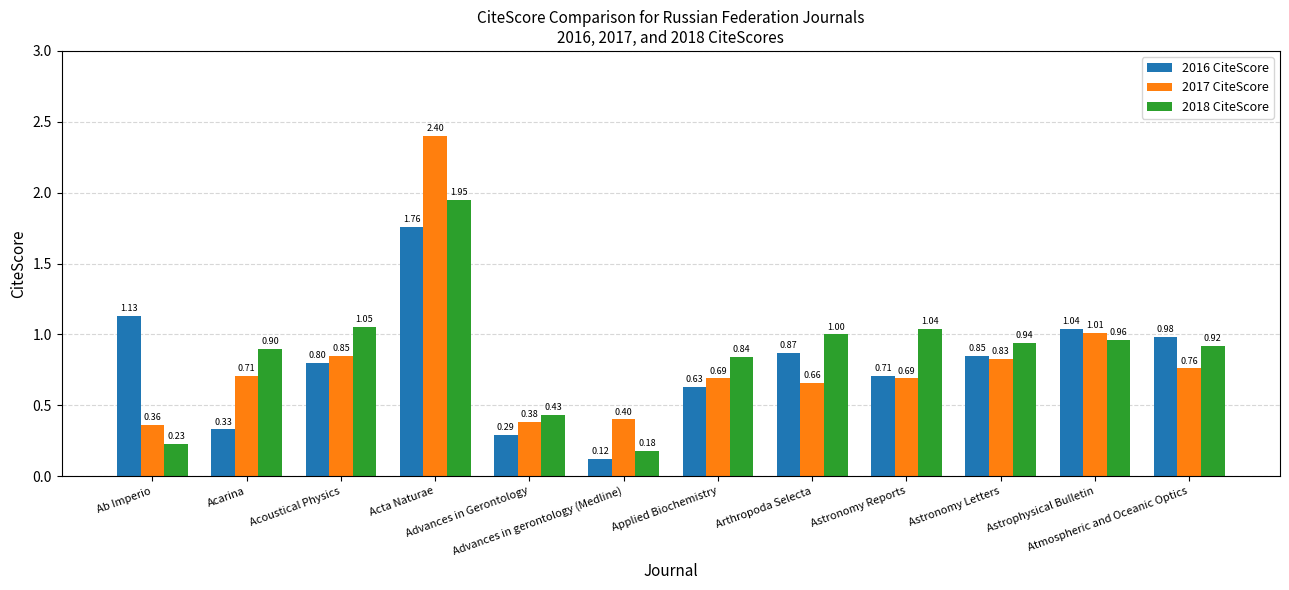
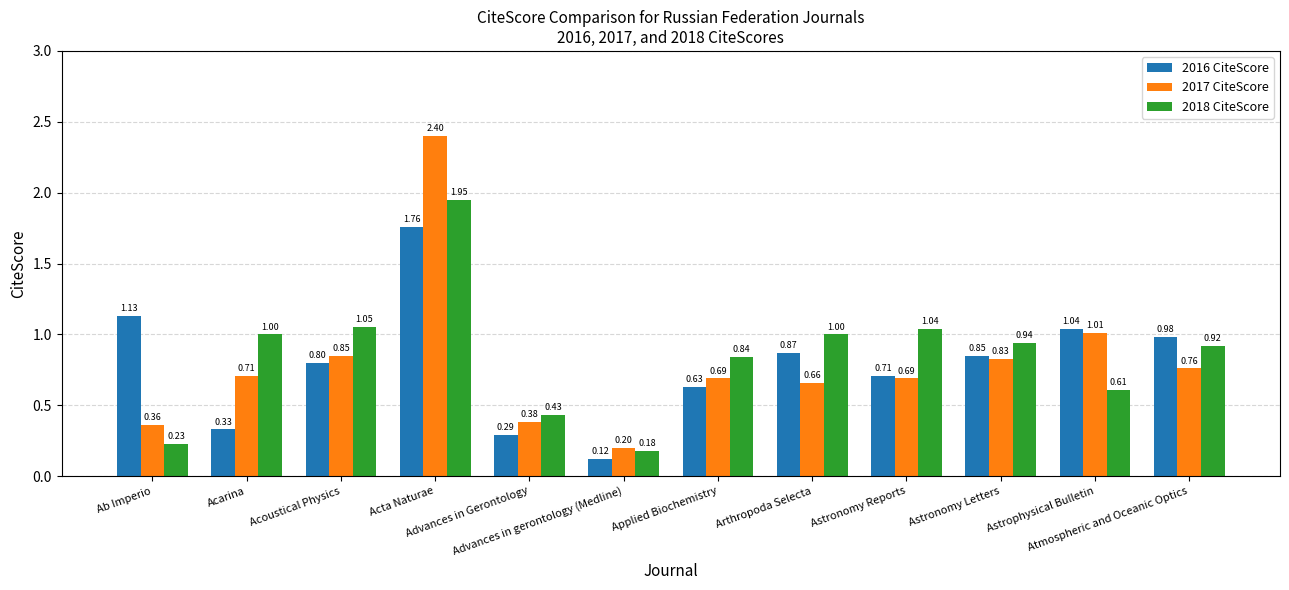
2018 CiteScore, Acarina: 0.90 -> 1.00
2017 CiteScore, Advances in gerontology (Medline): 0.40 -> 0.20
2018 CiteScore, Astrophysical Bulletin: 0.96 -> 0.61
